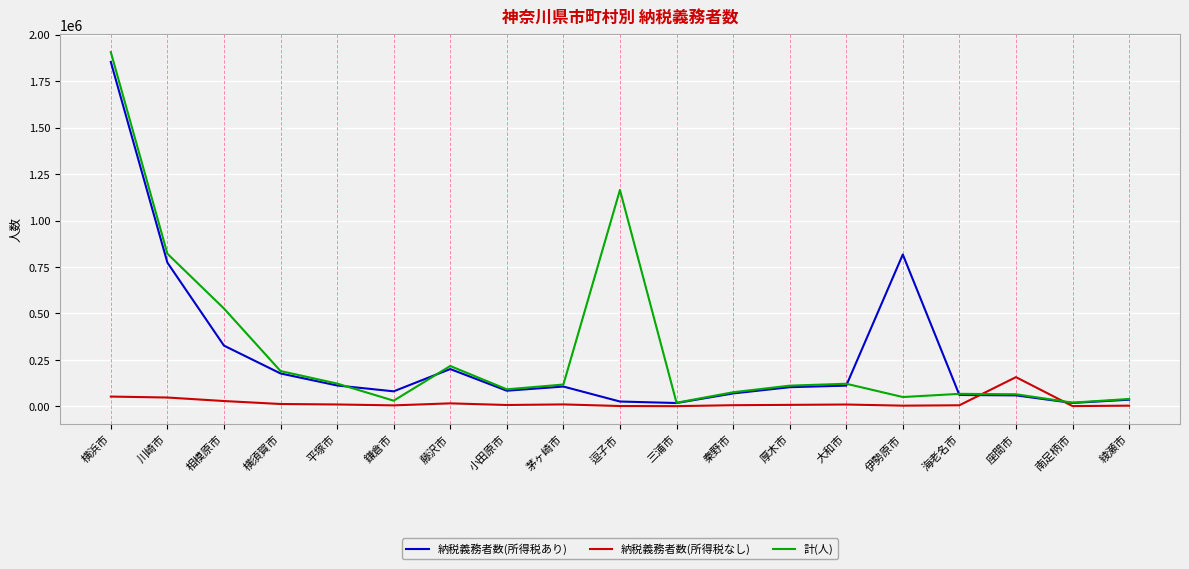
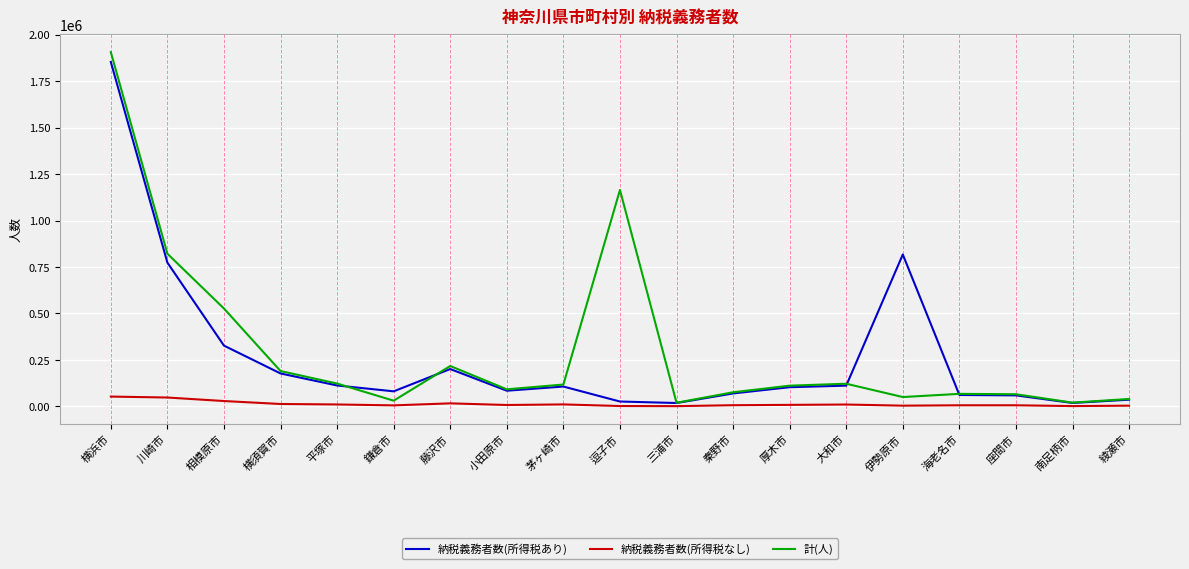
納税義務者数(所得税なし), 座間市: 160000 -> 10000
